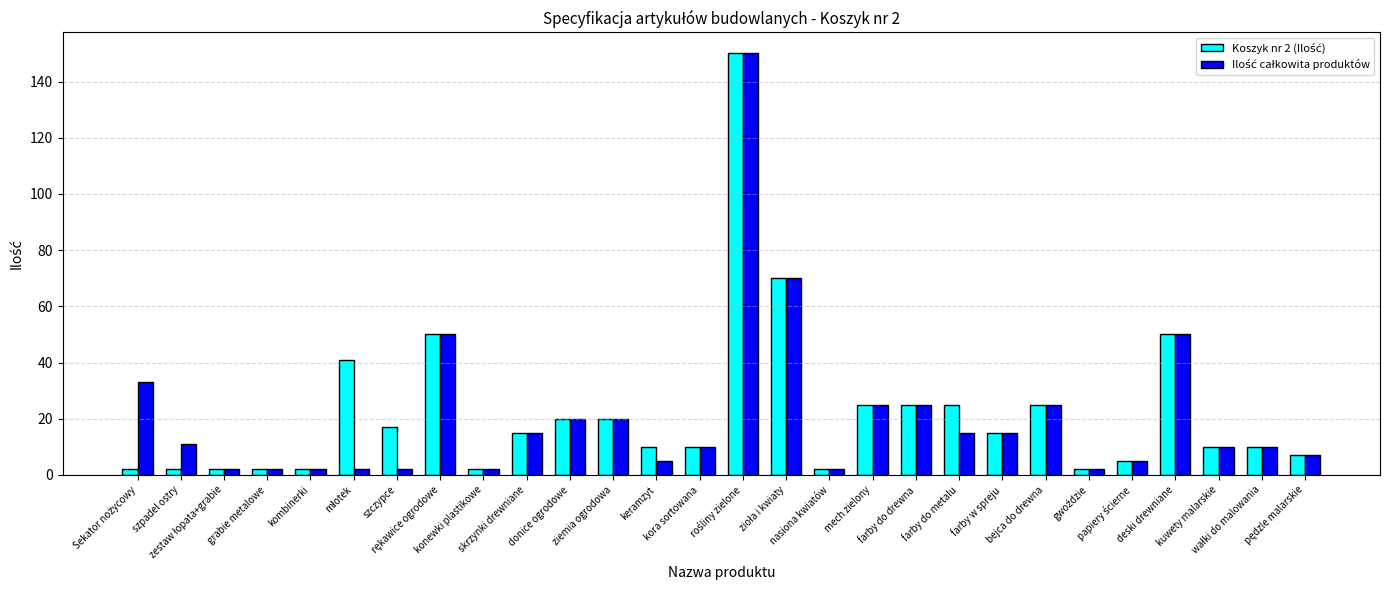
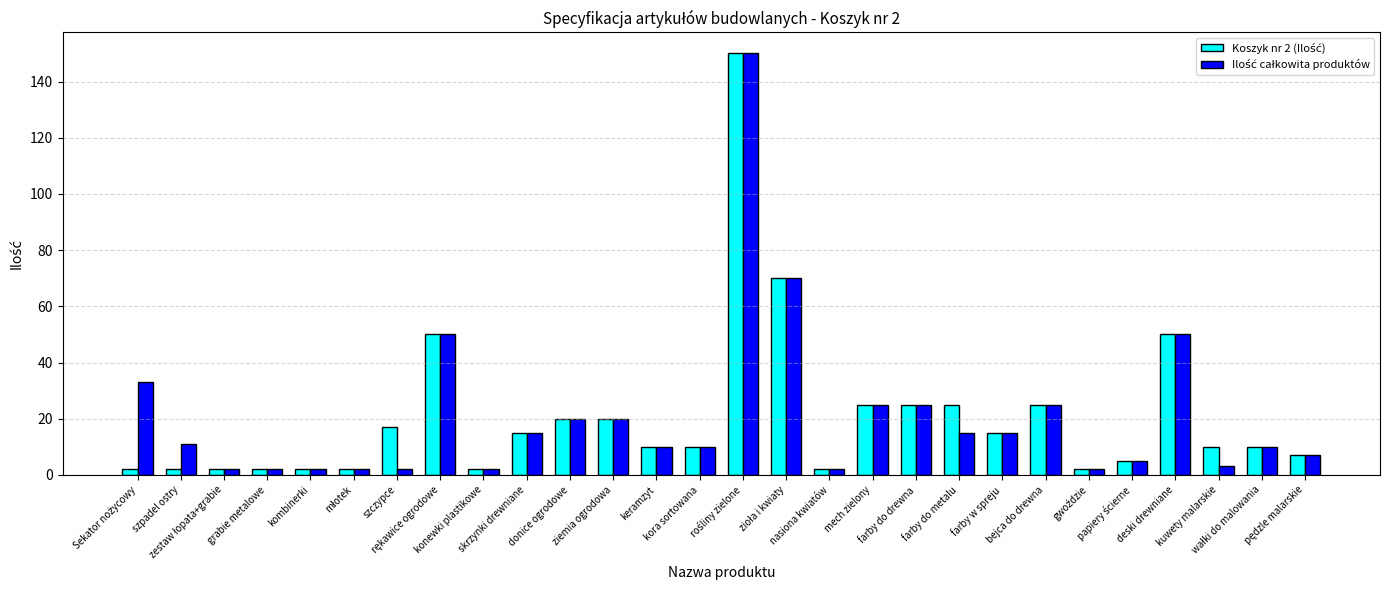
Koszyk nr 2 (Ilość), młotek: 41 -> 2
Ilość całkowita produktów, keramzyt: 5 -> 10
Ilość całkowita produktów, kuwety malarskie: 10 -> 3
